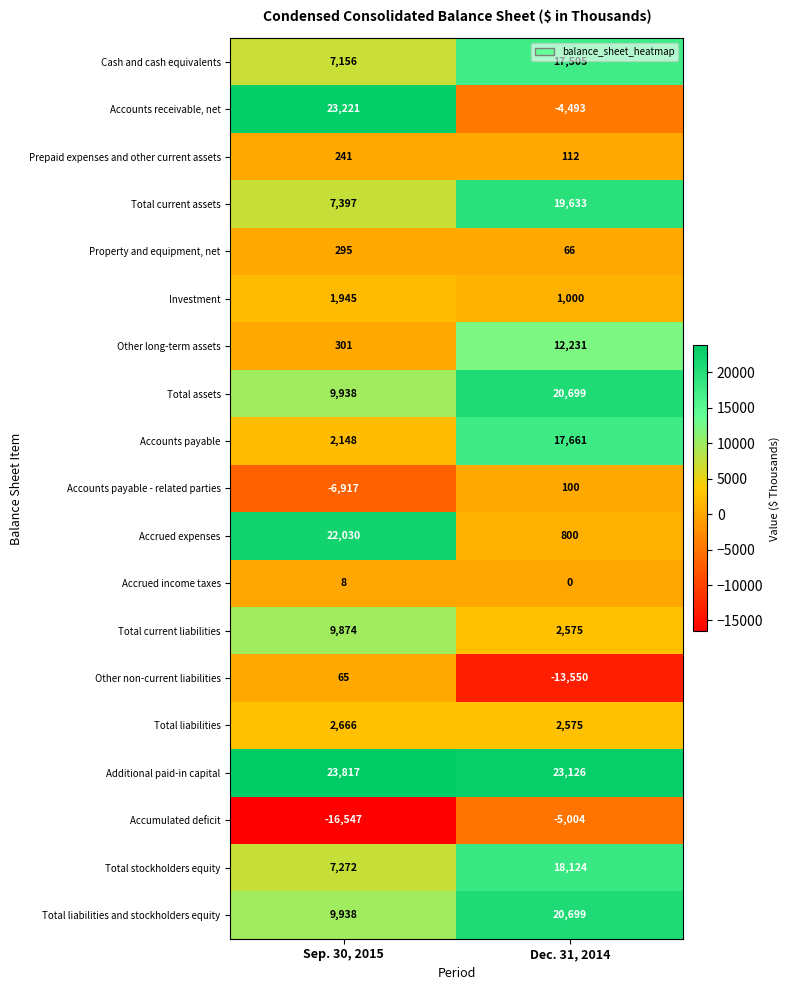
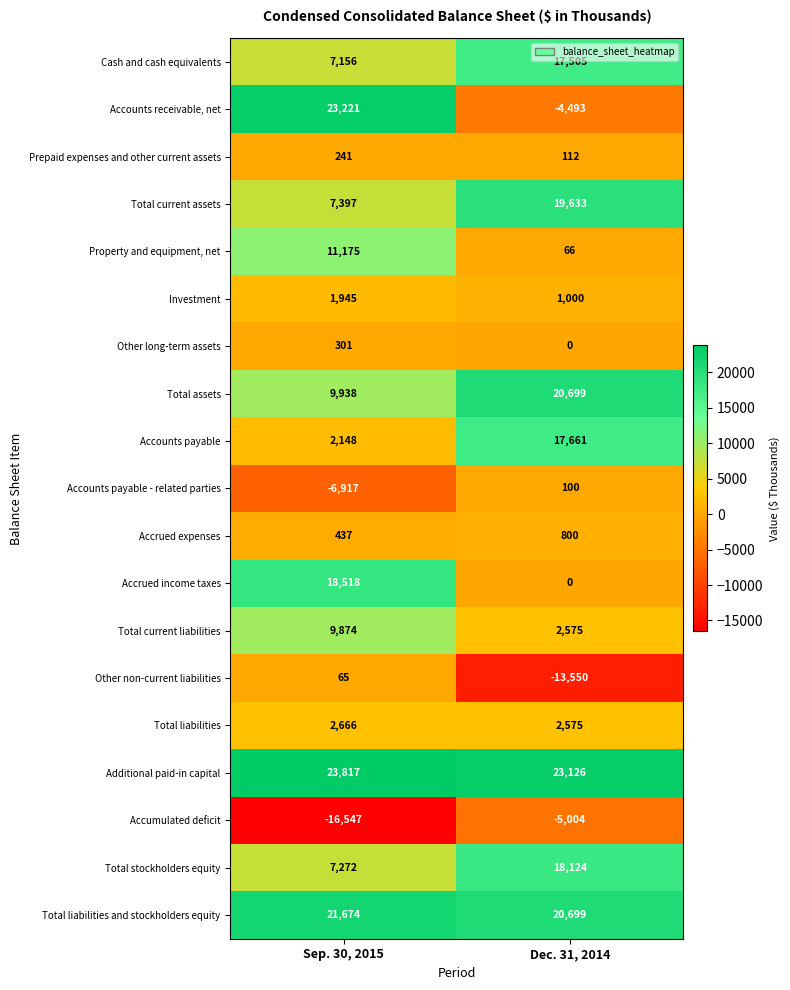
Property and equipment, net, Sep. 30, 2015: 295 -> 11,175
Other long-term assets, Dec. 31, 2014: 12,231 -> 0
Accrued expenses, Sep. 30, 2015: 22,030 -> 437
Accrued income taxes, Sep. 30, 2015: 8 -> 18,518
Total liabilities and stockholders equity, Sep. 30, 2015: 9,938 -> 21,674
